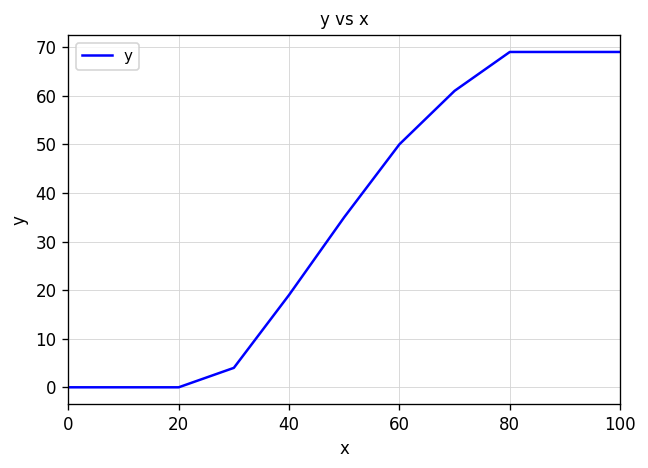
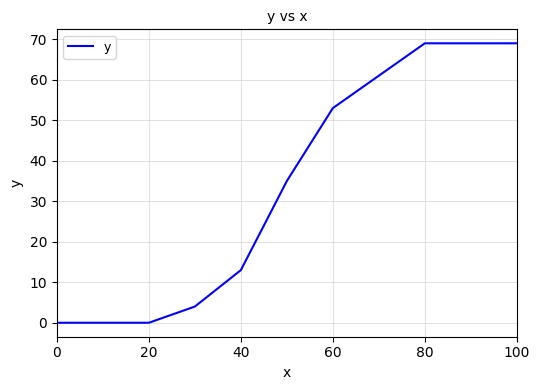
40: 19 -> 13
60: 50 -> 53
